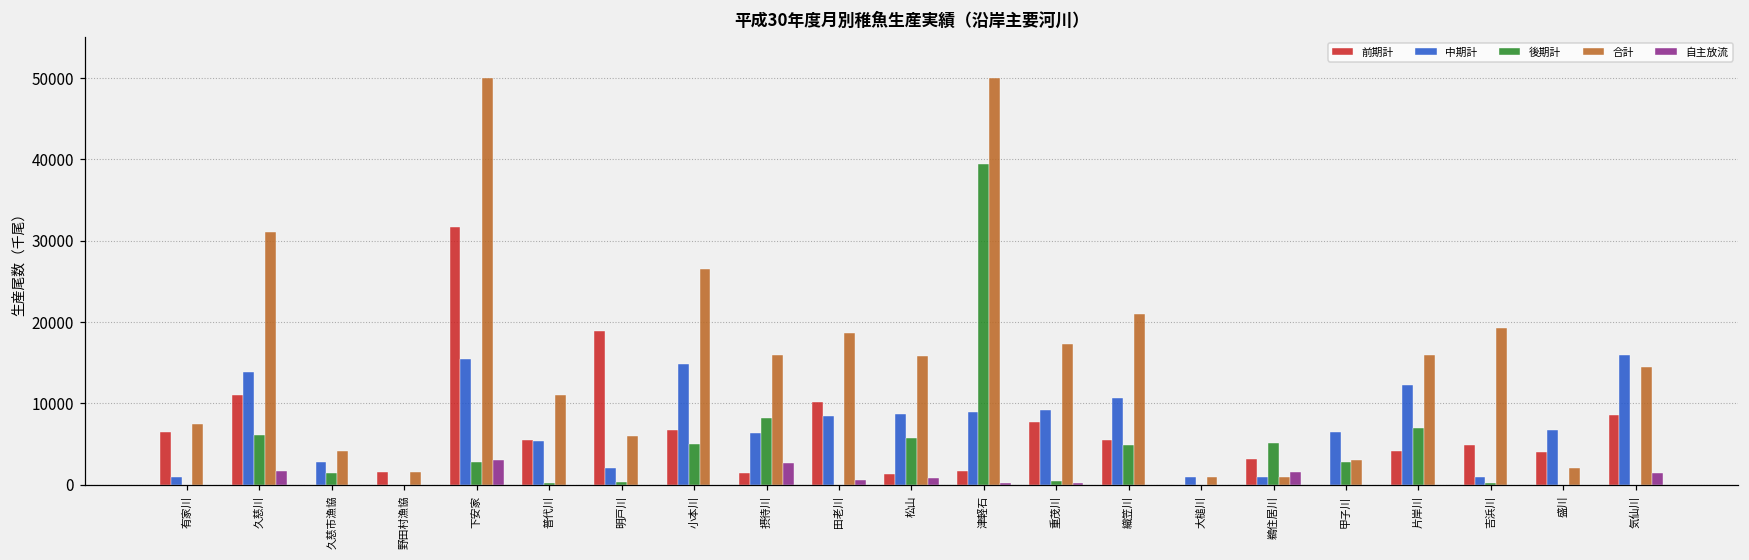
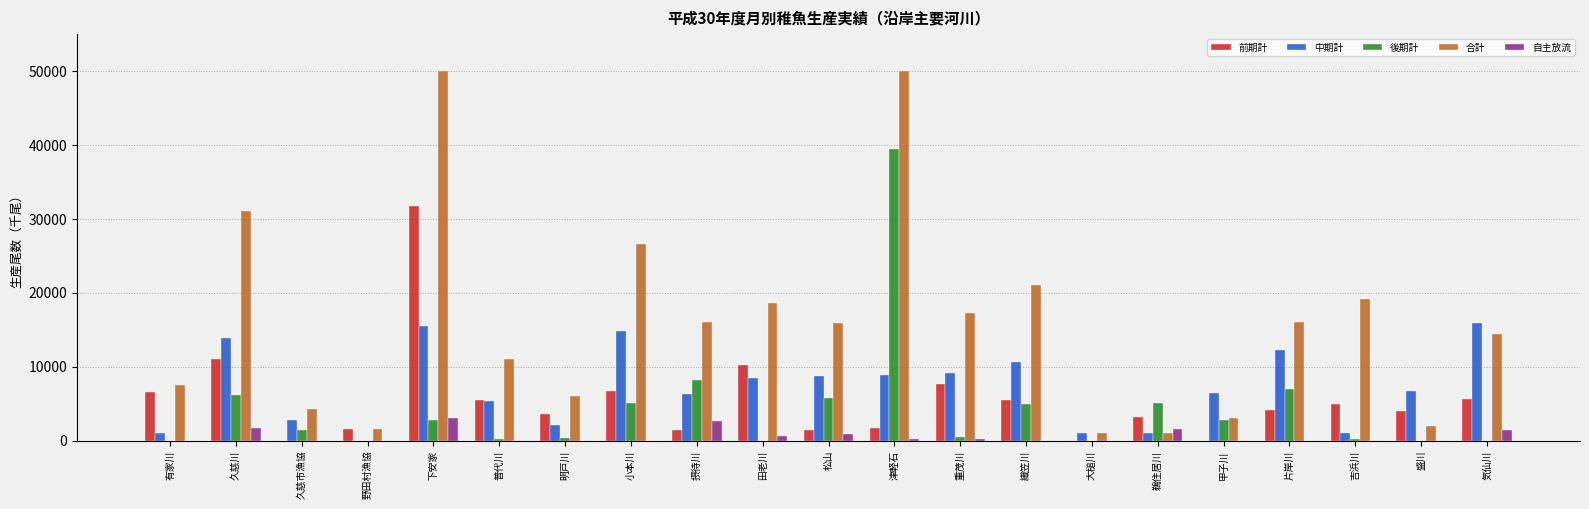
前期計, 明戸川: 19000 -> 4000
前期計, 気仙川: 9000 -> 6000
